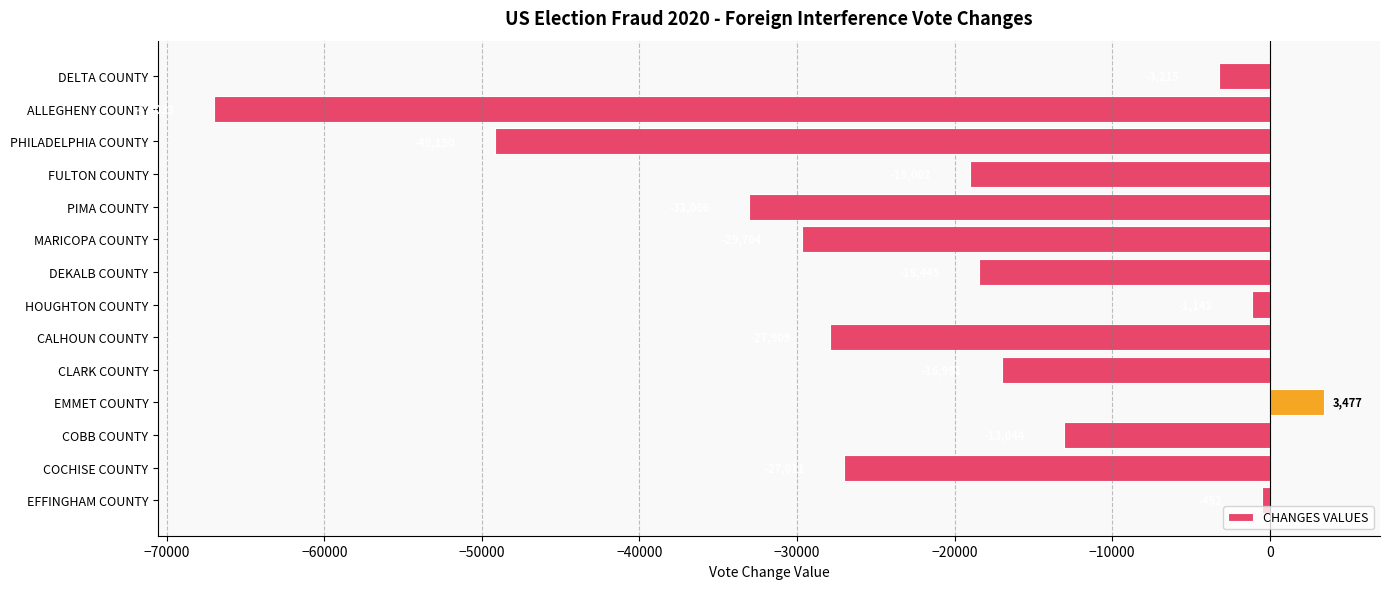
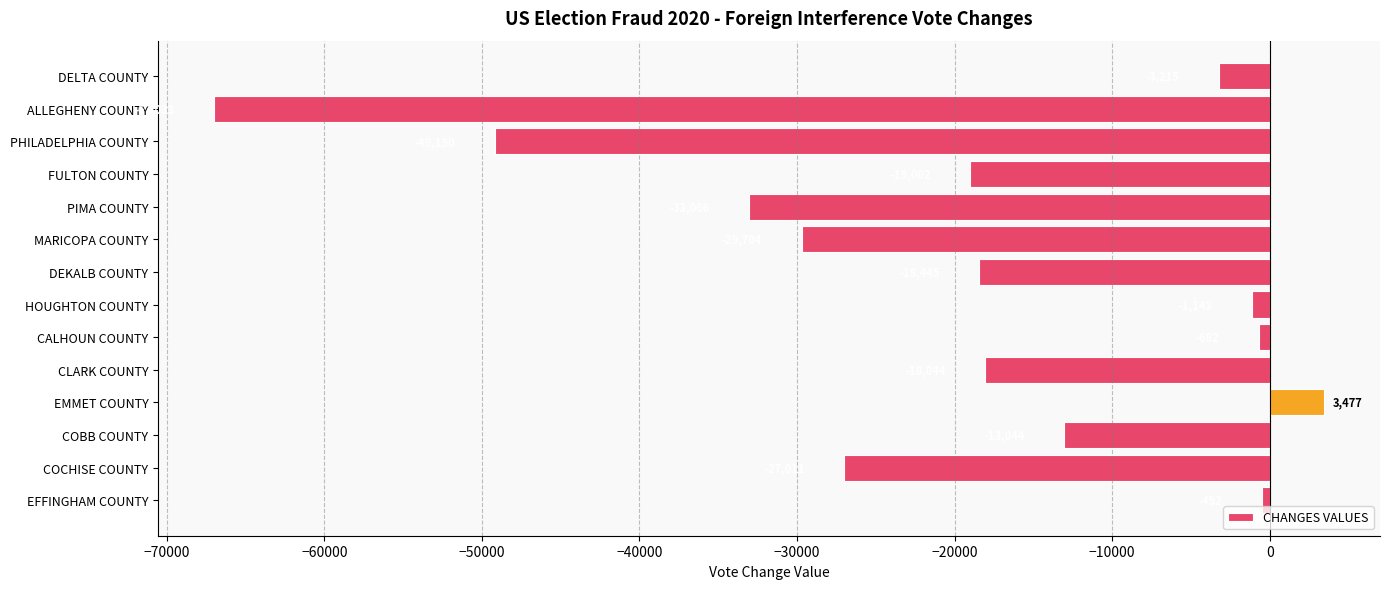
CALHOUN COUNTY: -27900 -> -700
CLARK COUNTY: -17000 -> -18000
